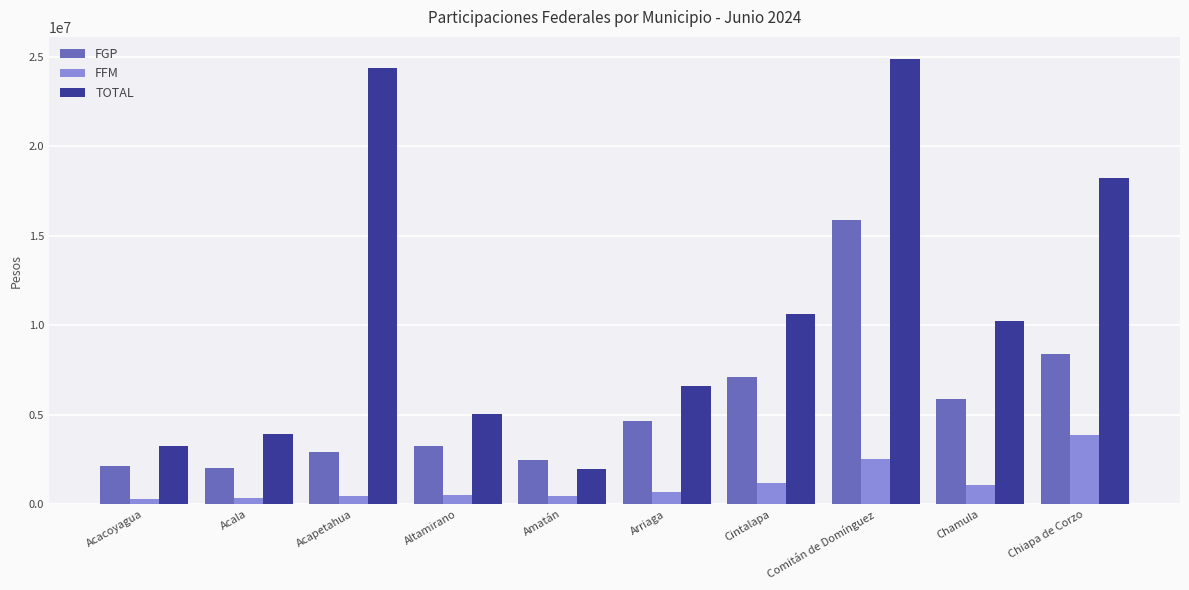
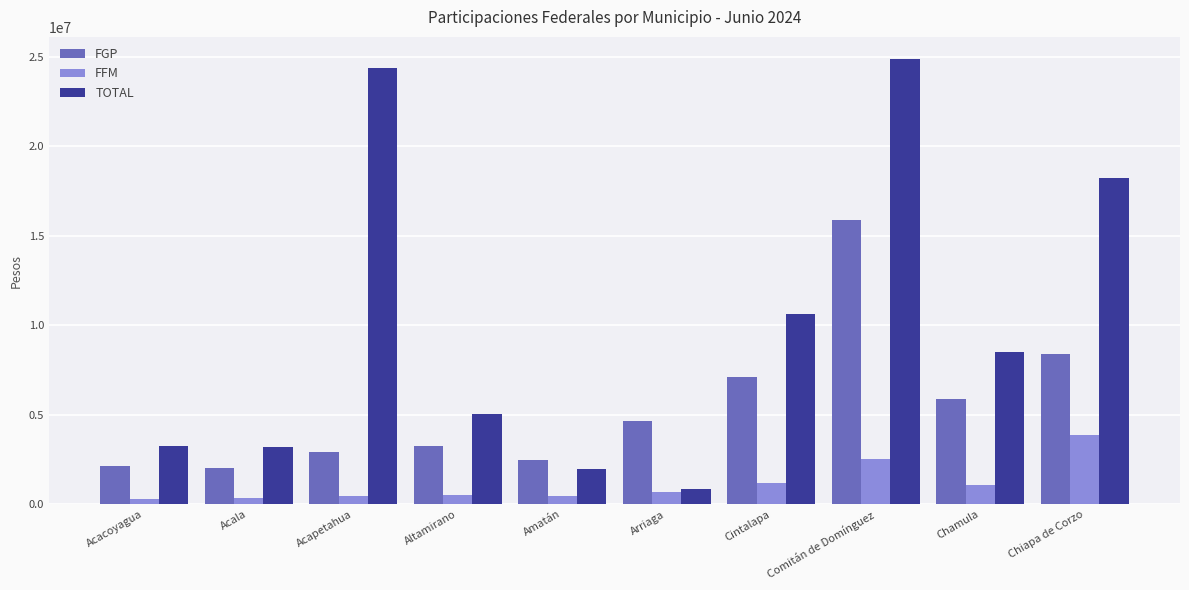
TOTAL, Acala: 3900000 -> 3200000
TOTAL, Arriaga: 6600000 -> 900000
TOTAL, Chamula: 10200000 -> 8500000
